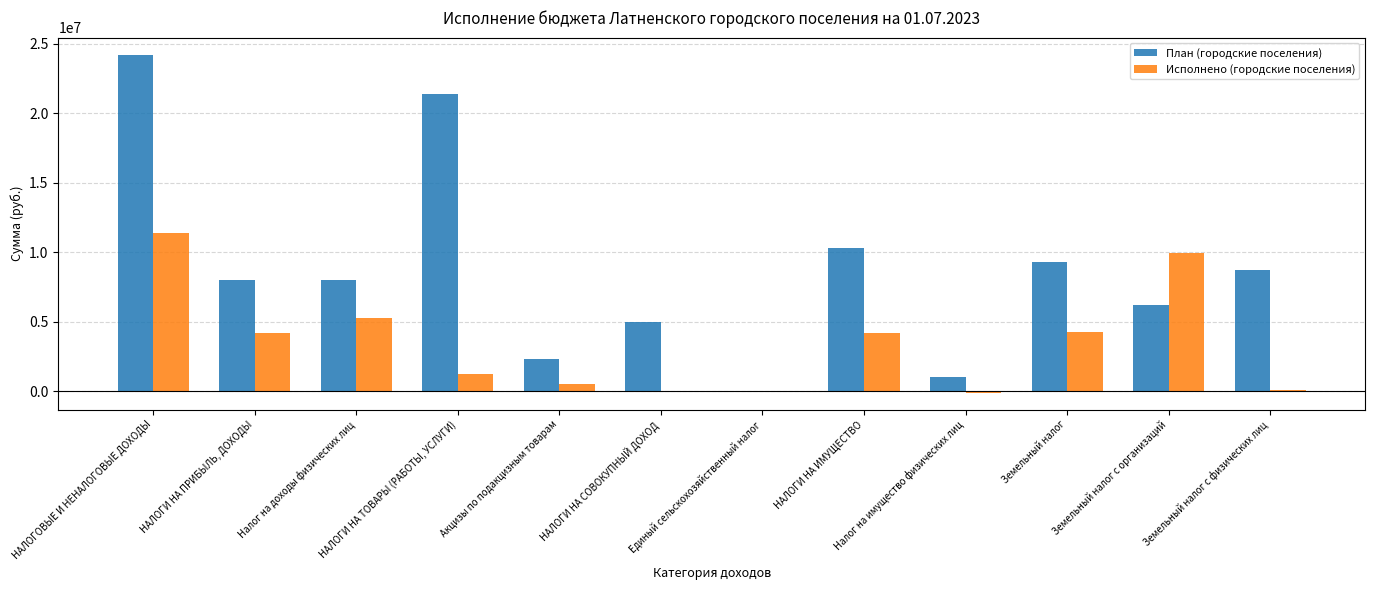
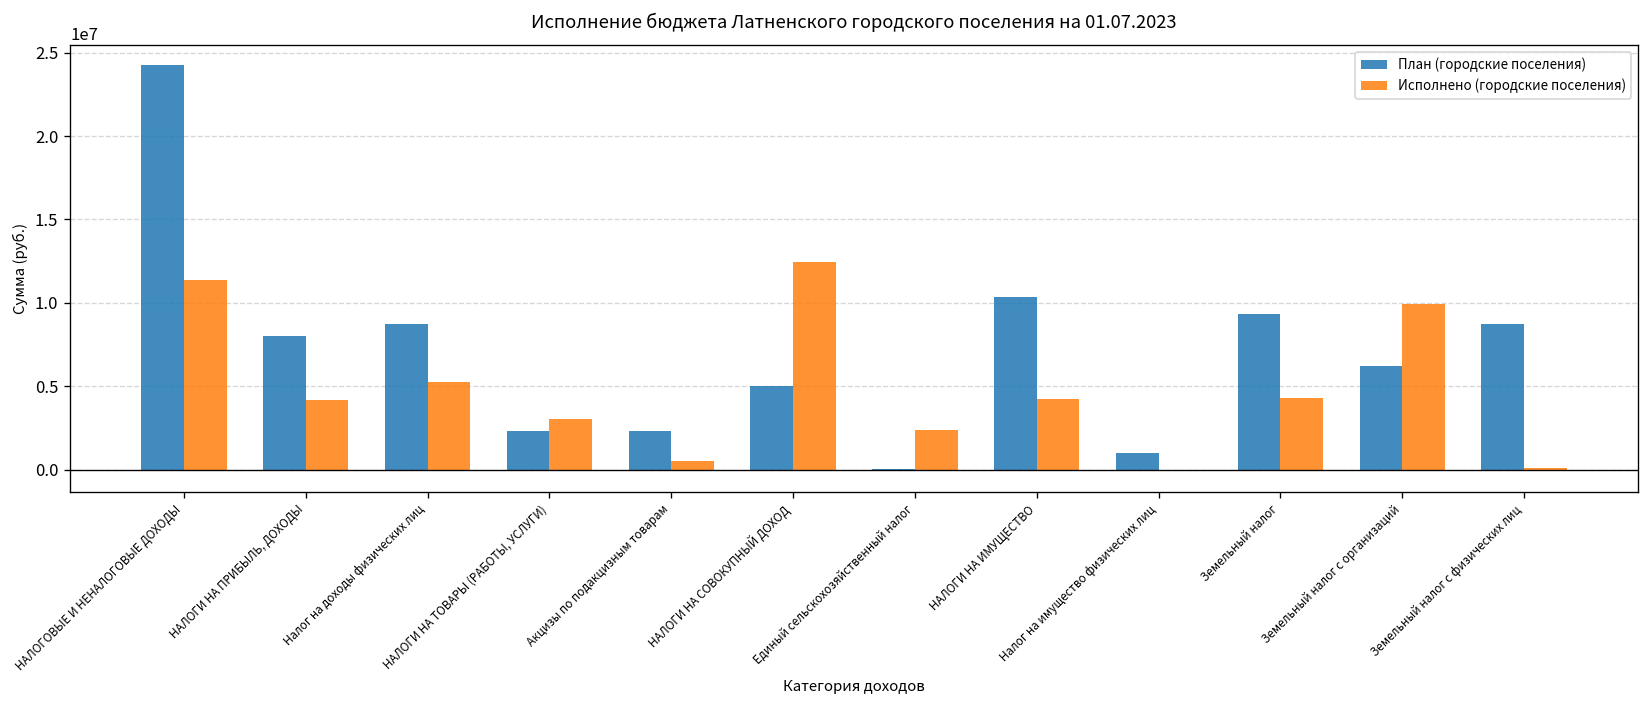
План (городские поселения), Налог на доходы физических лиц: 8000000 -> 8800000
План (городские поселения), НАЛОГИ НА ТОВАРЫ (РАБОТЫ, УСЛУГИ): 21400000 -> 2300000
Исполнено (городские поселения), НАЛОГИ НА ТОВАРЫ (РАБОТЫ, УСЛУГИ): 1300000 -> 3100000
Исполнено (городские поселения), НАЛОГИ НА СОВОКУПНЫЙ ДОХОД: 0 -> 12500000
Исполнено (городские поселения), Единый сельскохозяйственный налог: 0 -> 2400000
